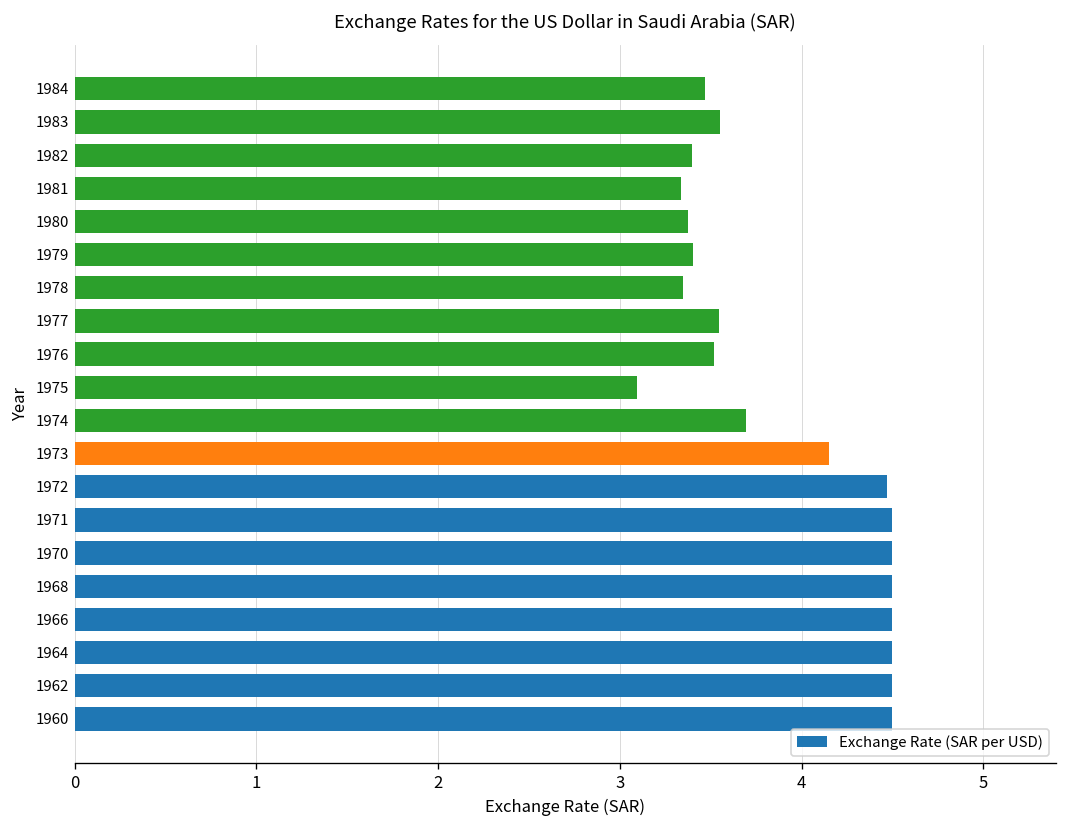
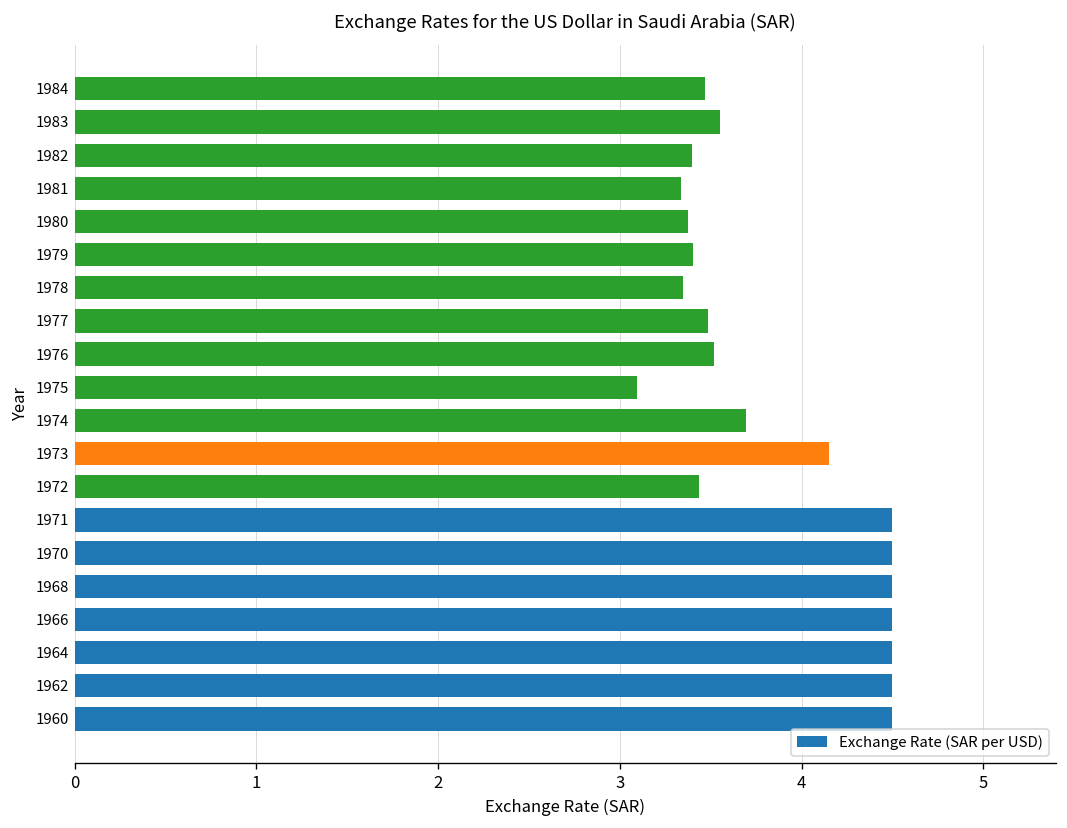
1977: 3.54 -> 3.49
1972: 4.47 -> 3.43
